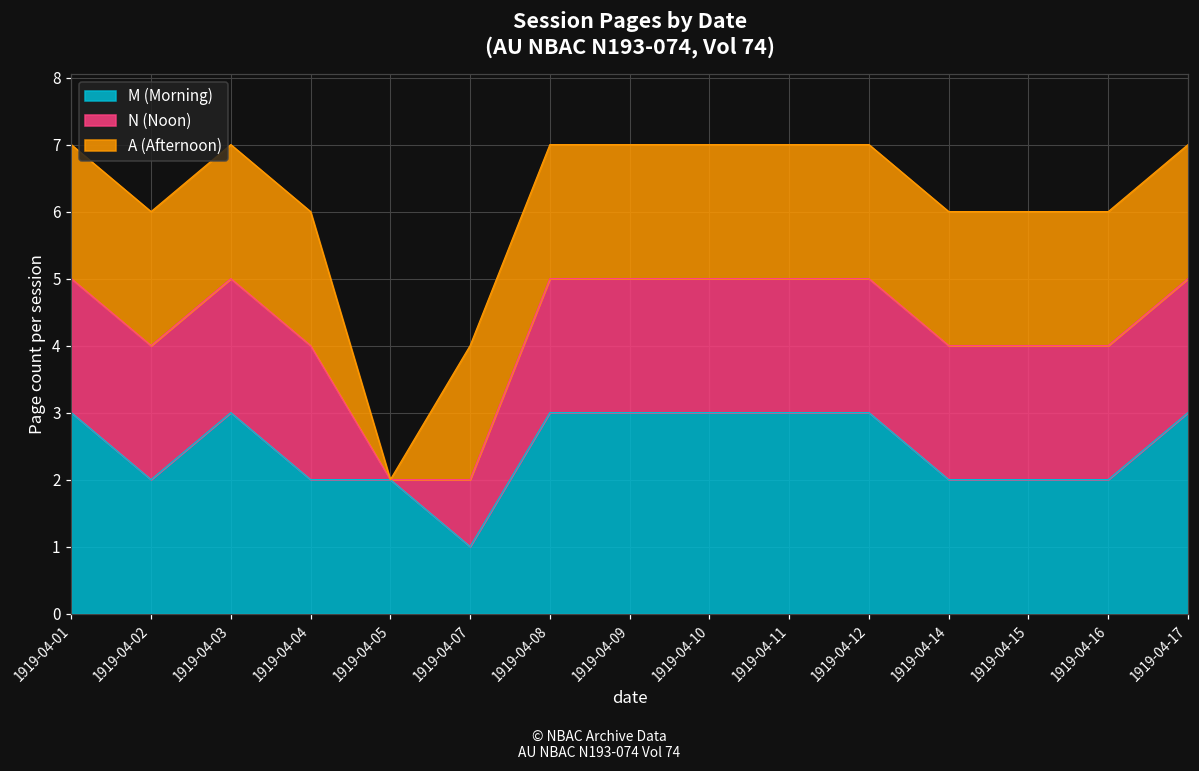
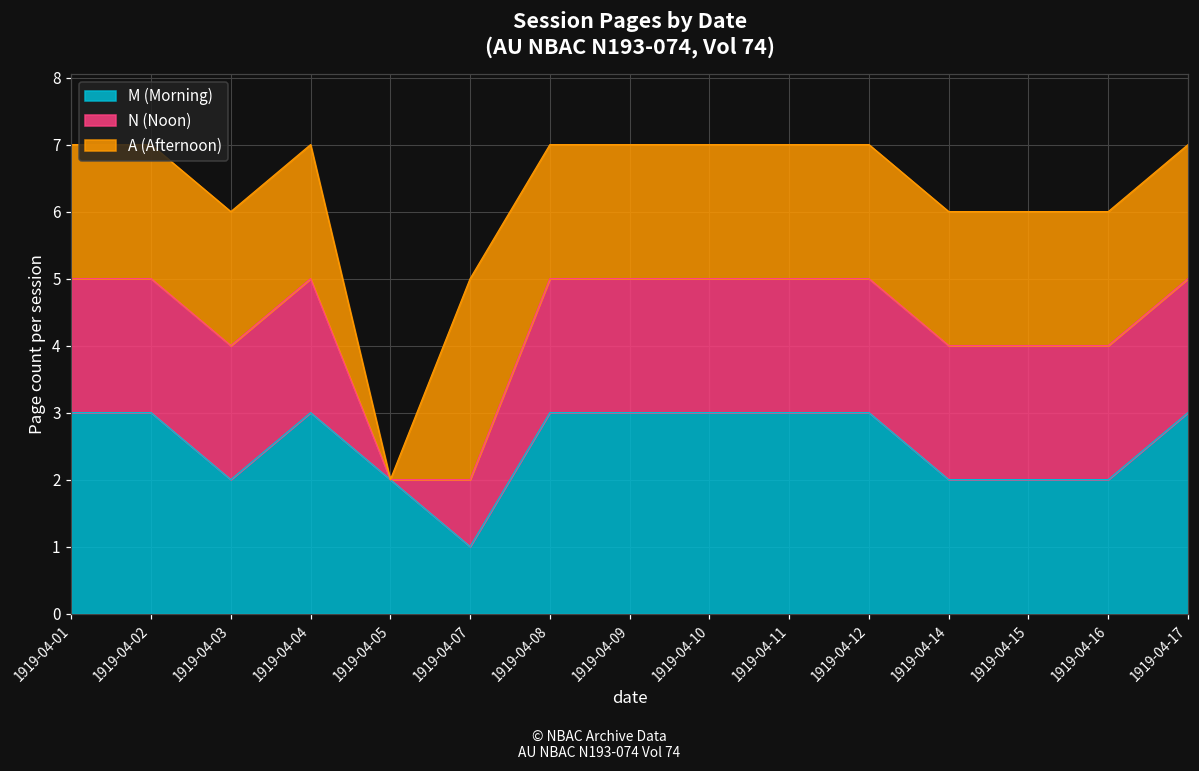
M (Morning), 1919-04-02: 2 -> 3
M (Morning), 1919-04-03: 3 -> 2
M (Morning), 1919-04-04: 2 -> 3
A (Afternoon), 1919-04-07: 2 -> 3
